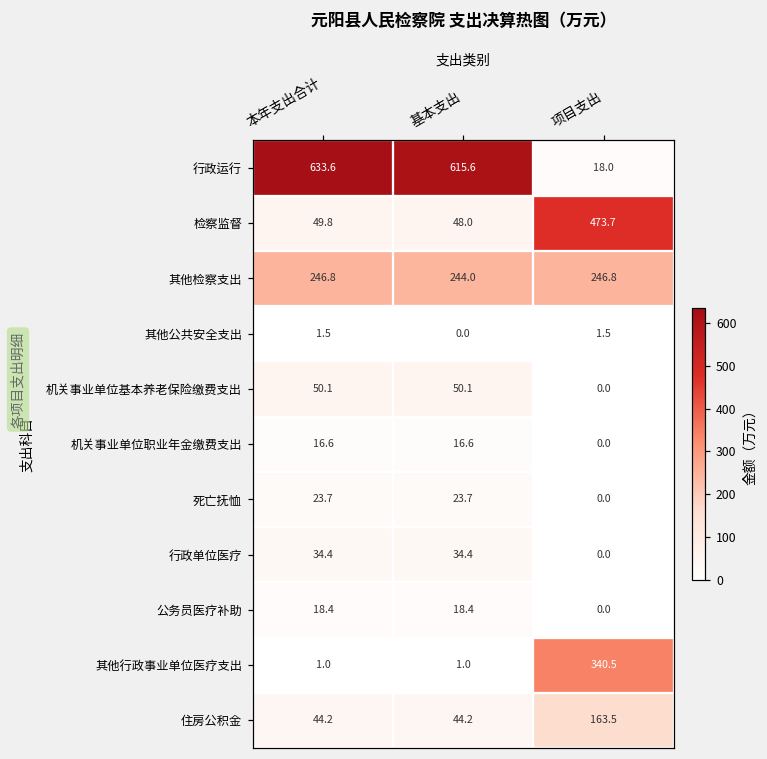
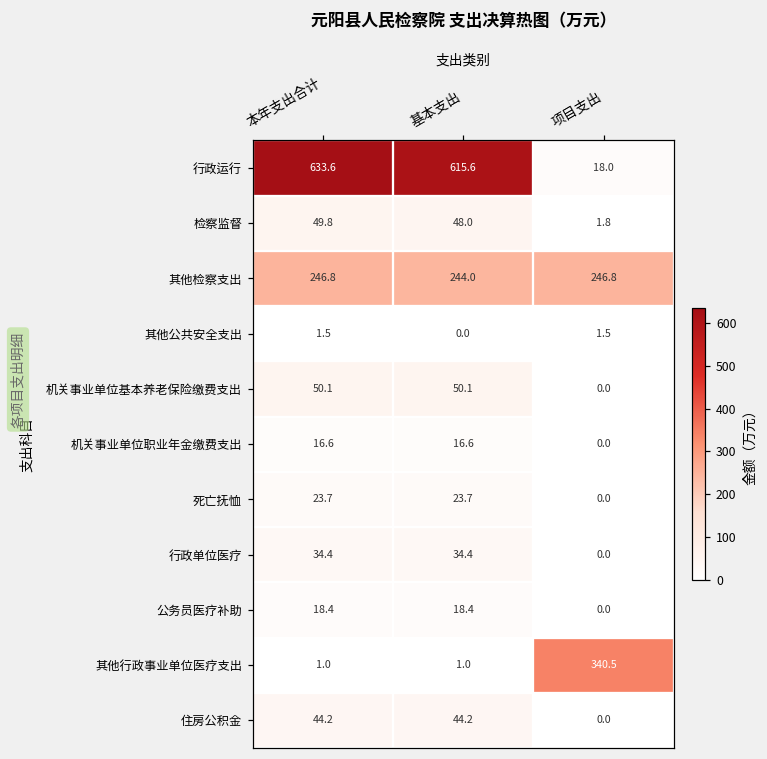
检察监督, 项目支出: 473.7 -> 1.8
住房公积金, 项目支出: 163.5 -> 0.0
